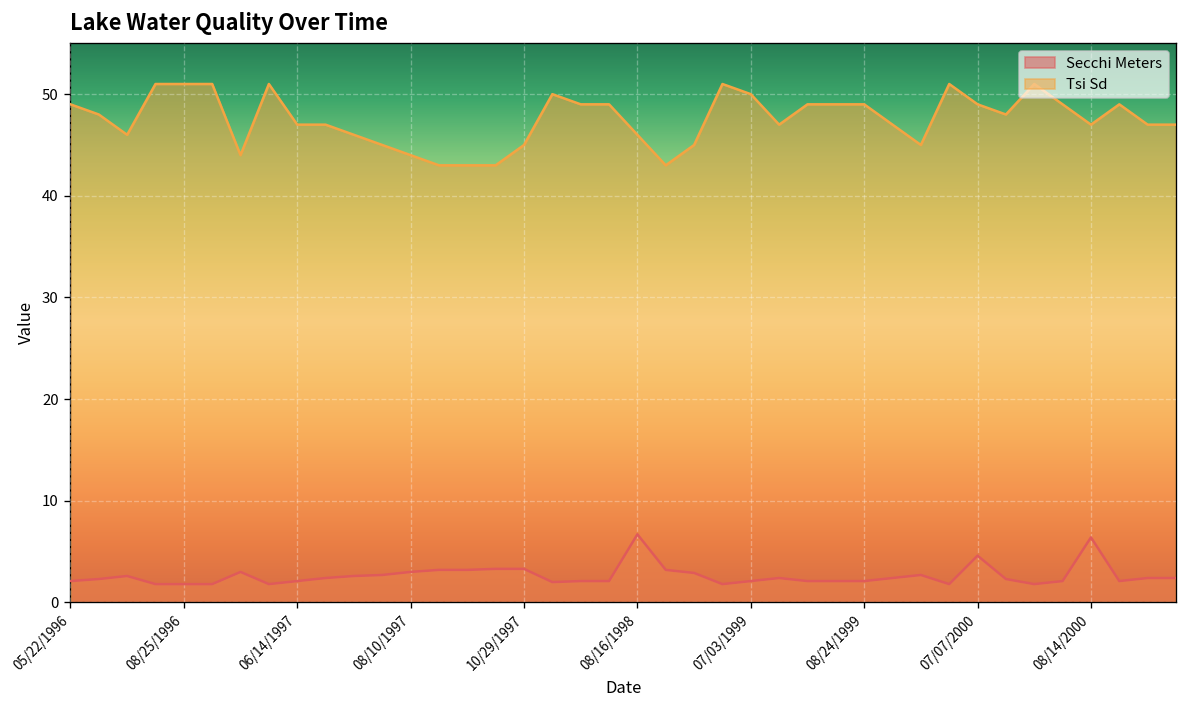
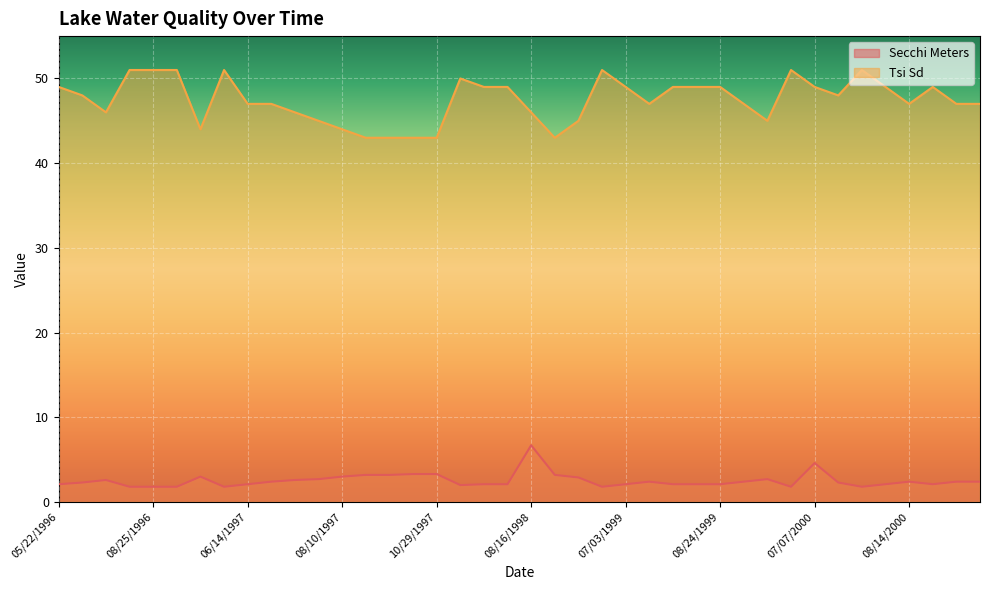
Tsi Sd, 10/29/1997: 45 -> 43
Tsi Sd, 07/03/1999: 50 -> 49
Secchi Meters, 08/14/2000: 6 -> 2
